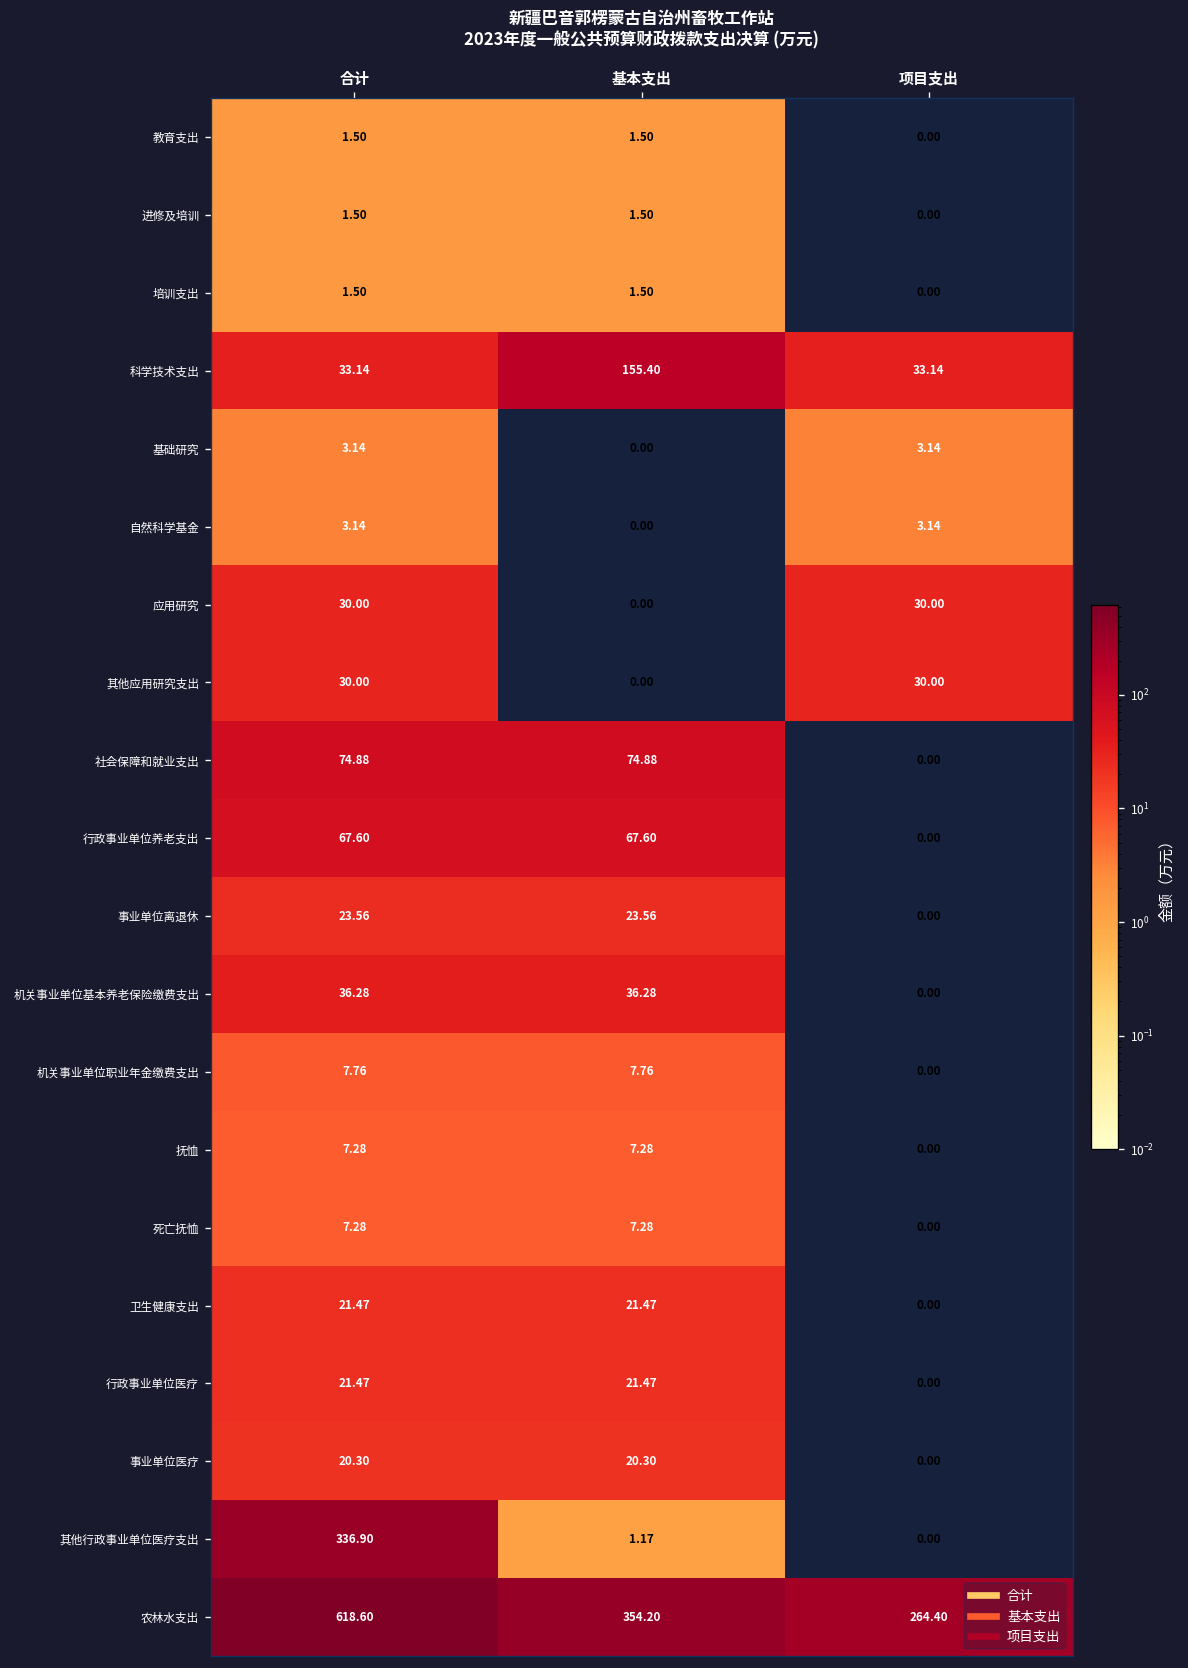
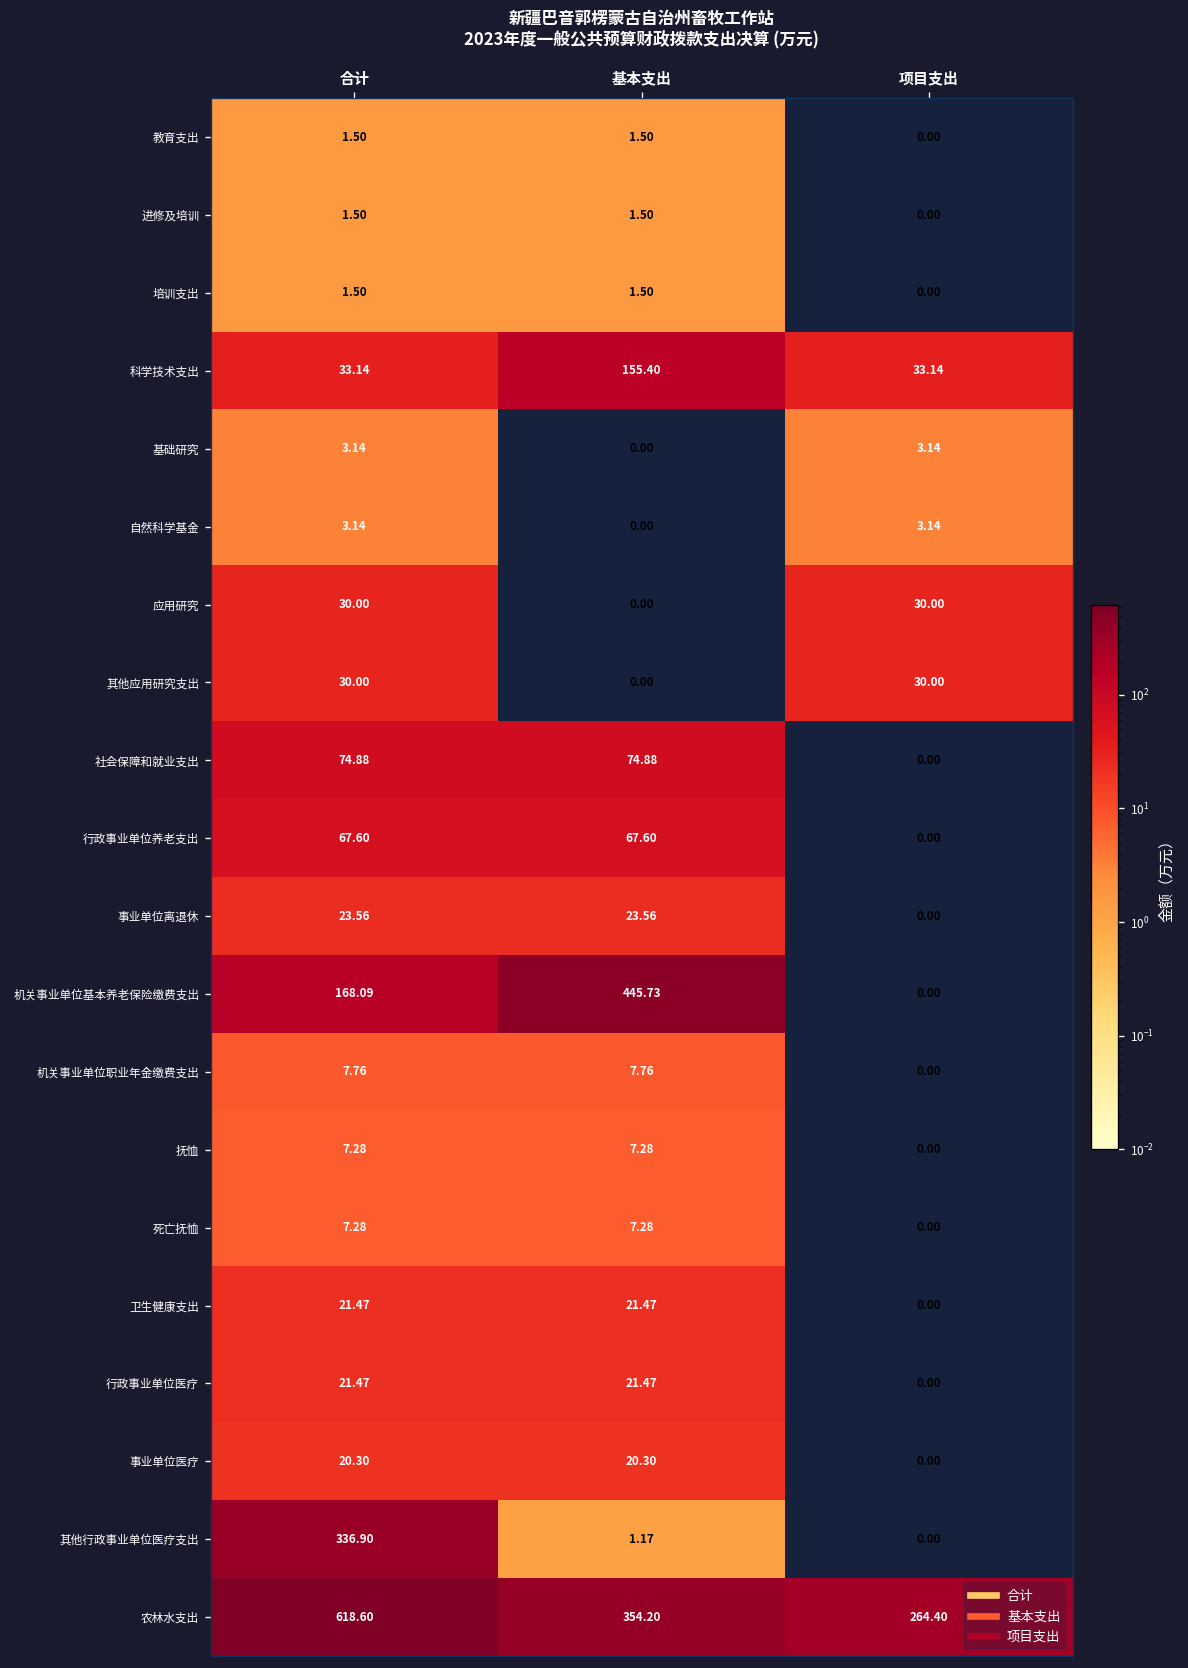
机关事业单位基本养老保险缴费支出, 合计: 36.28 -> 168.09
机关事业单位基本养老保险缴费支出, 基本支出: 36.28 -> 445.73
